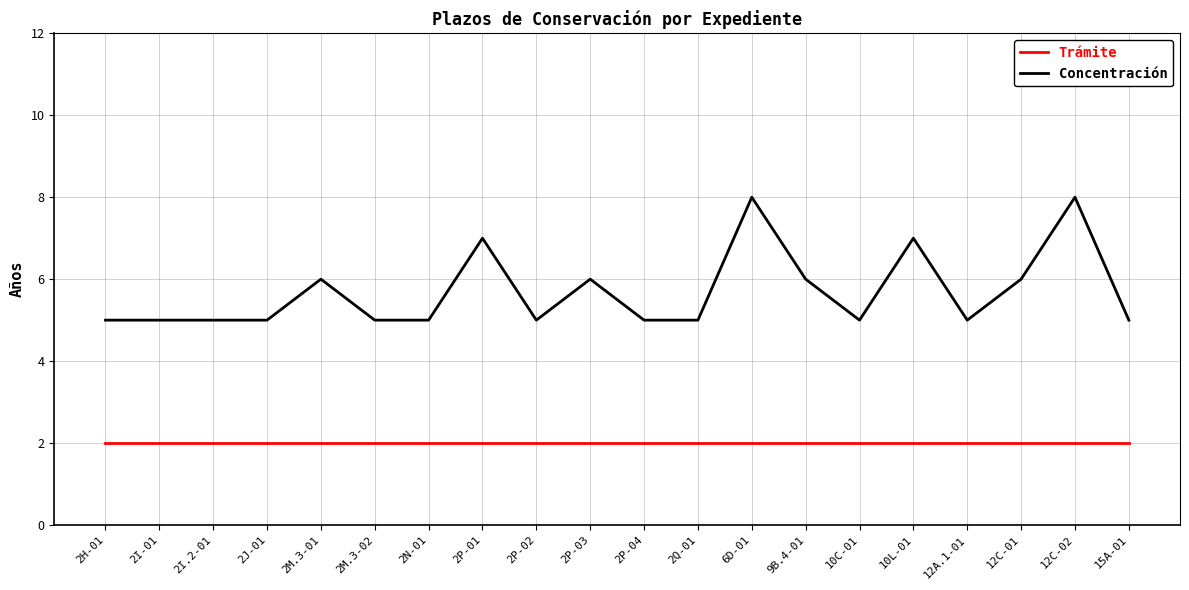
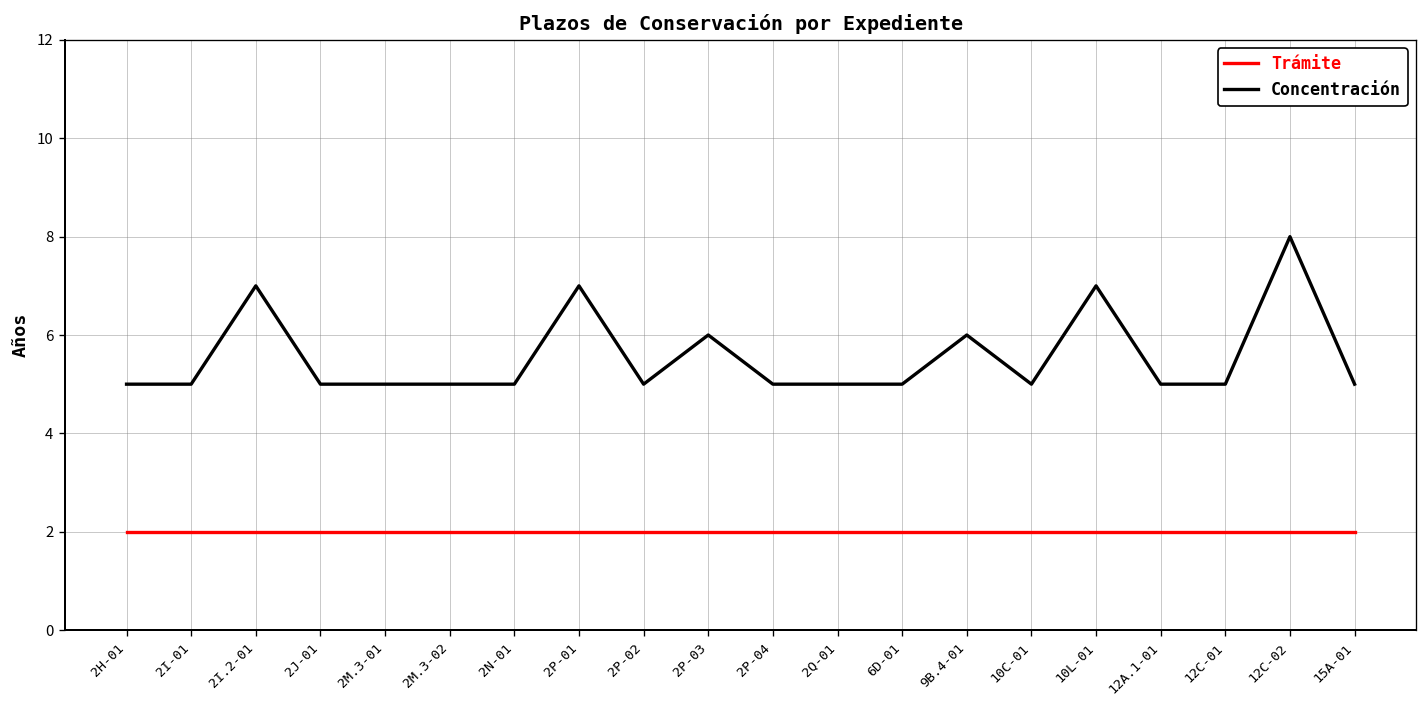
Concentración, 2I.2-01: 5 -> 7
Concentración, 2M.3-01: 6 -> 5
Concentración, 6D-01: 8 -> 5
Concentración, 12C-01: 6 -> 5
